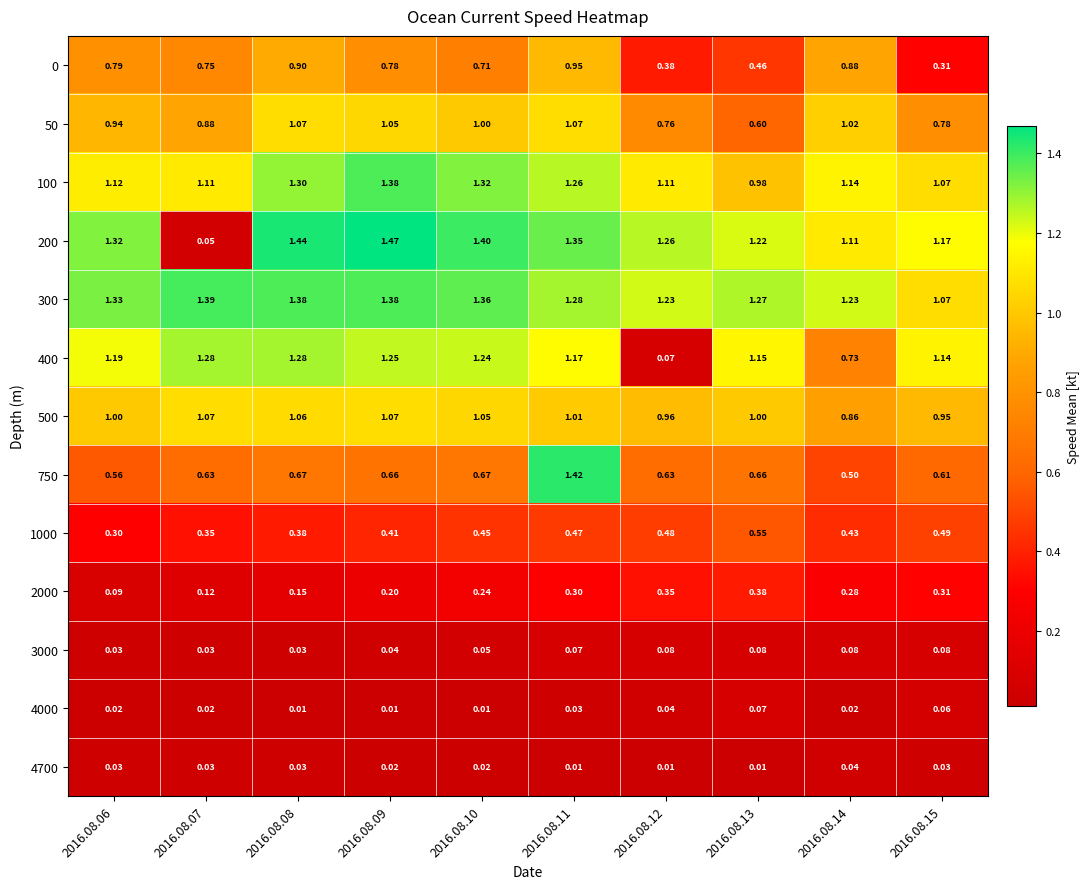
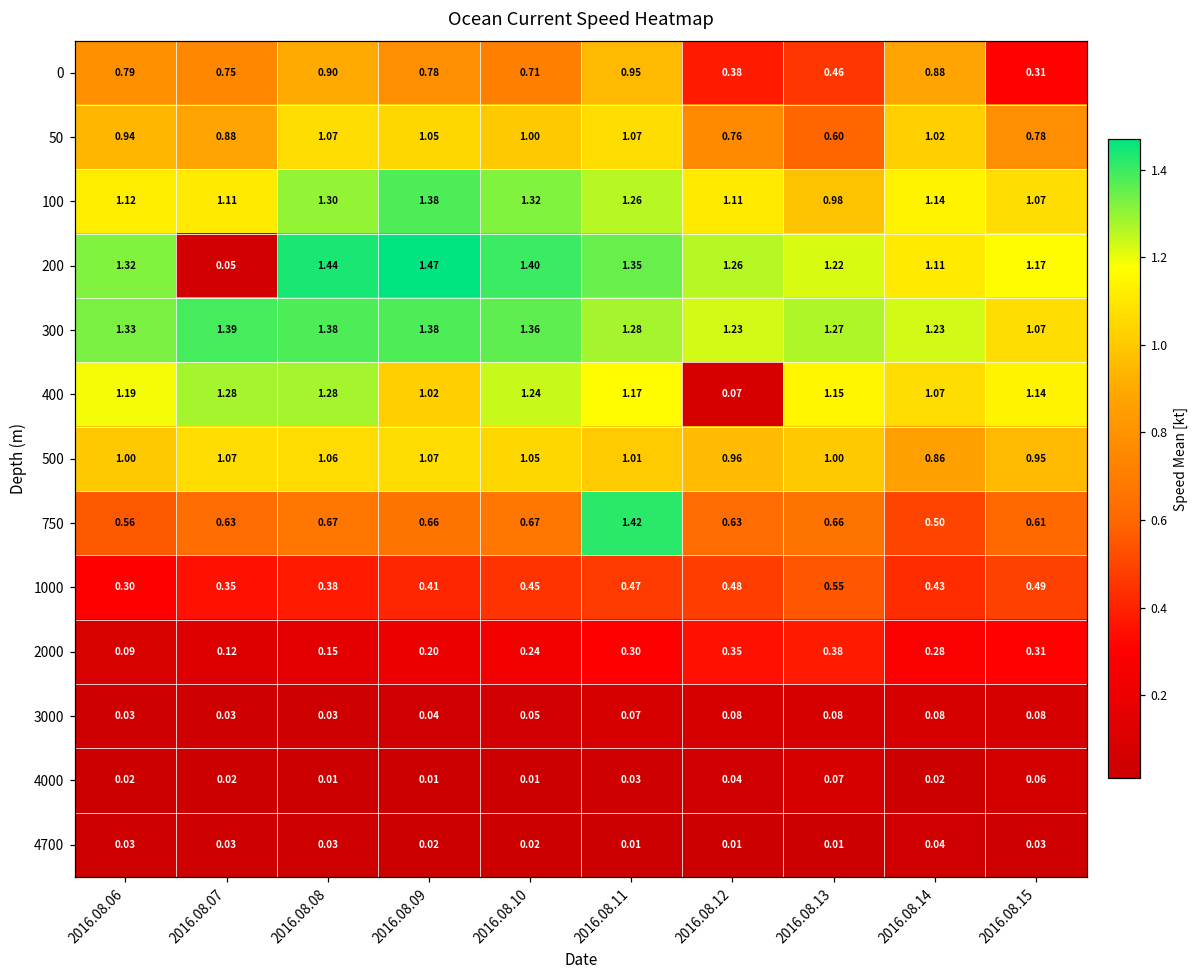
400, 2016.08.09: 1.25 -> 1.02
400, 2016.08.14: 0.73 -> 1.07
